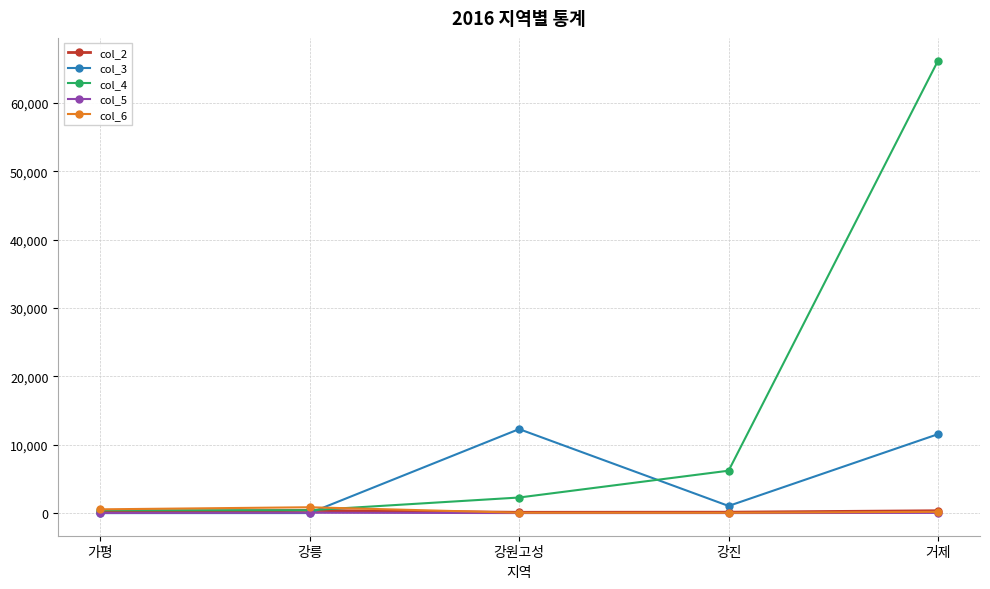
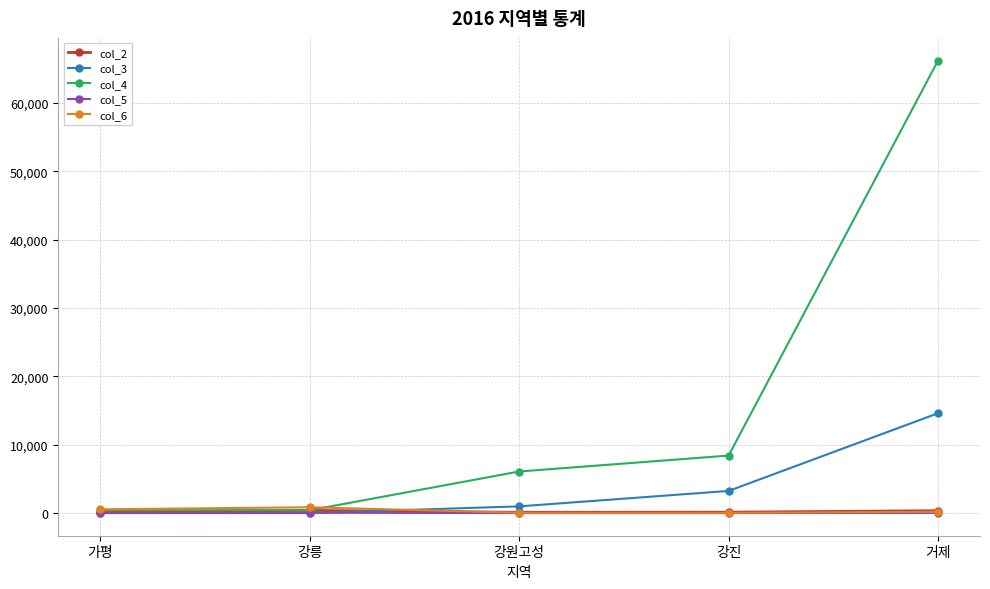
col_3, 강원고성: 12,000 -> 1,000
col_4, 강원고성: 2,000 -> 6,000
col_3, 강진: 1,000 -> 3,000
col_4, 강진: 6,000 -> 8,000
col_3, 거제: 12,000 -> 15,000
